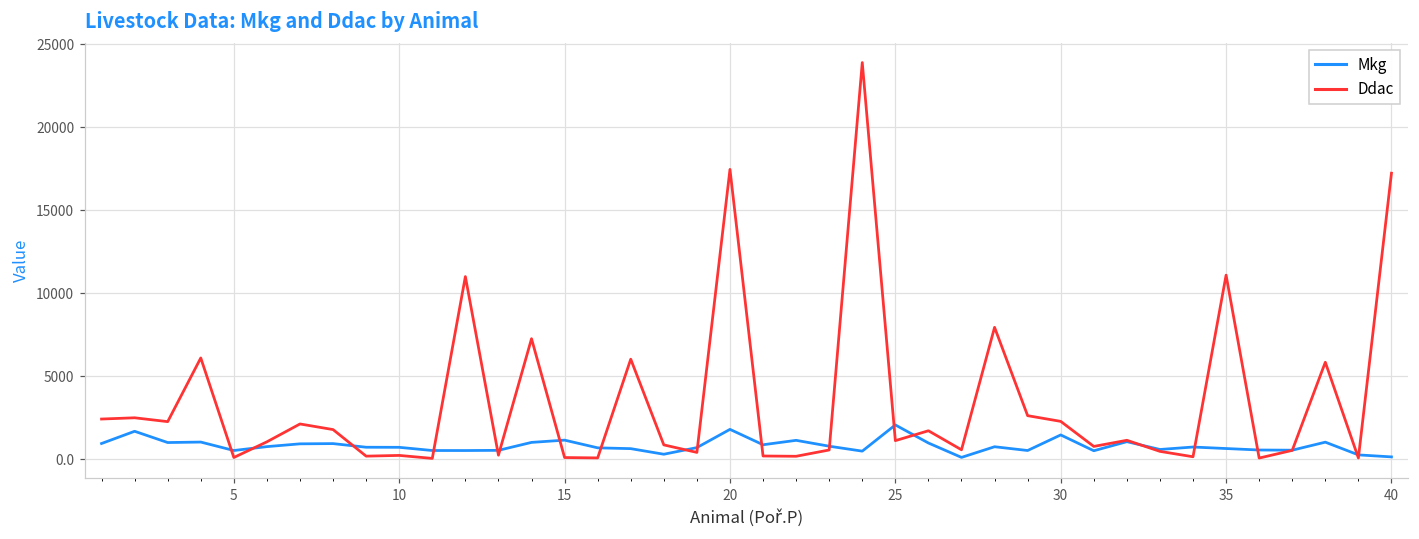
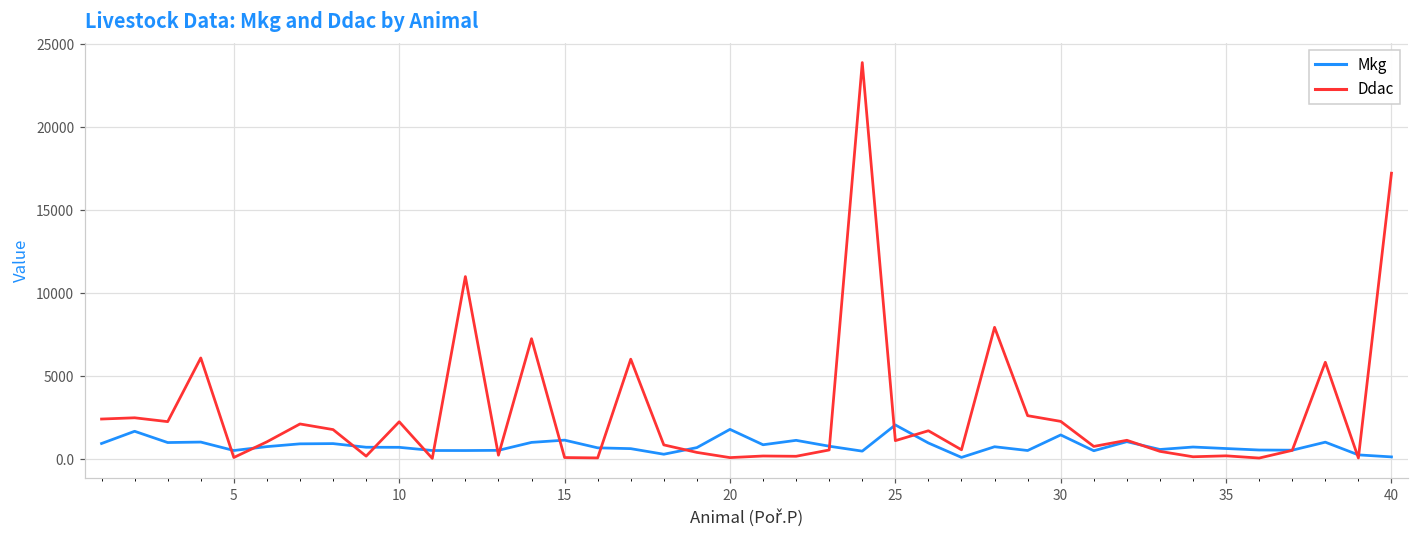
Ddac, 10: 200 -> 2300
Ddac, 20: 17500 -> 100
Ddac, 35: 11100 -> 200
